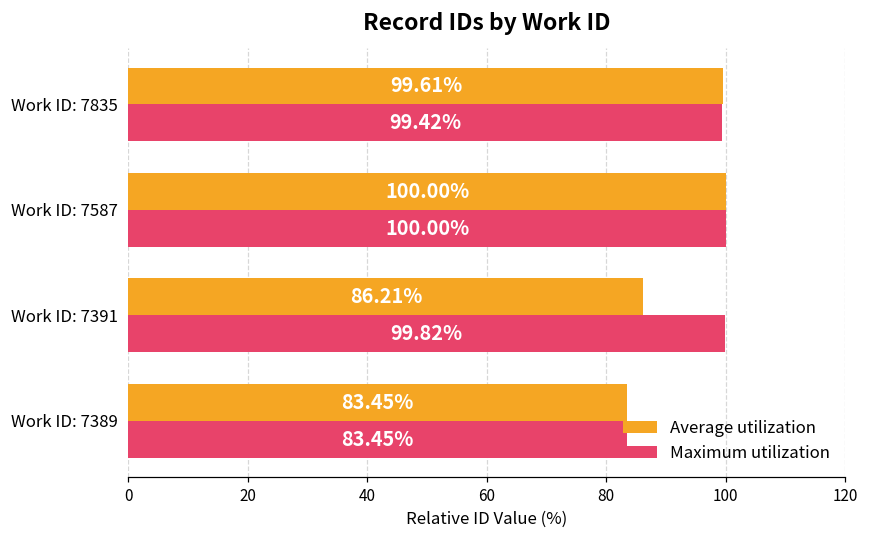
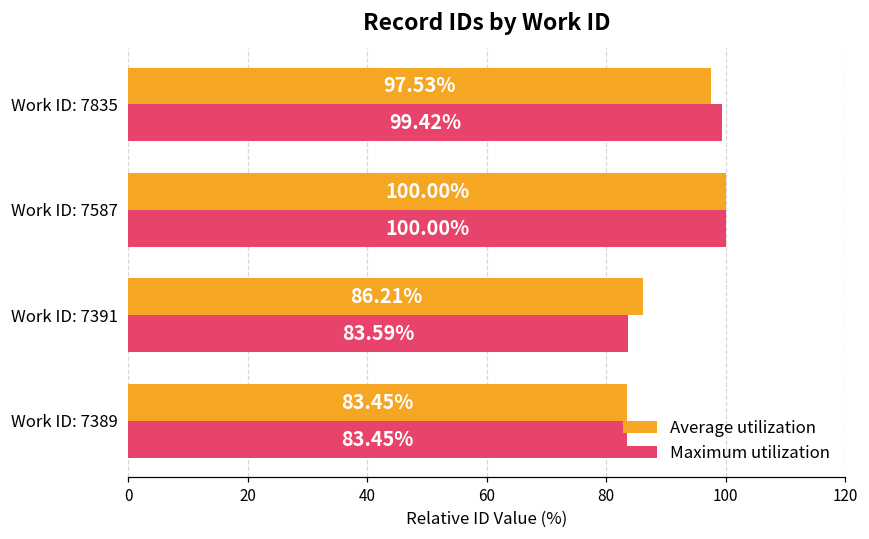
Average utilization, Work ID: 7835: 99.61% -> 97.53%
Maximum utilization, Work ID: 7391: 99.82% -> 83.59%
